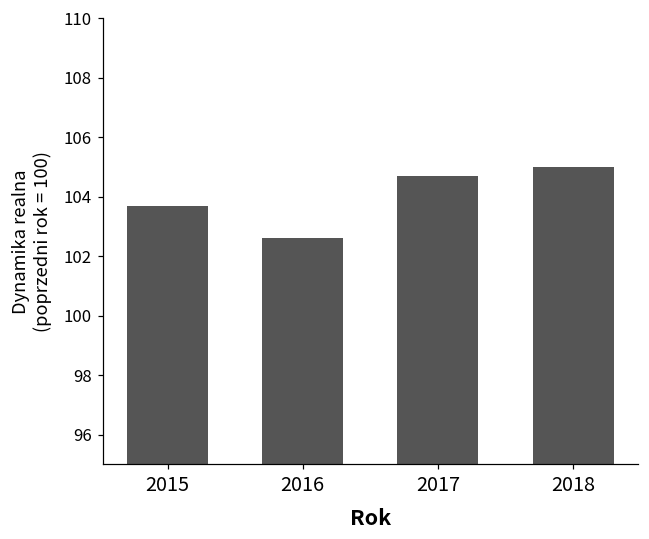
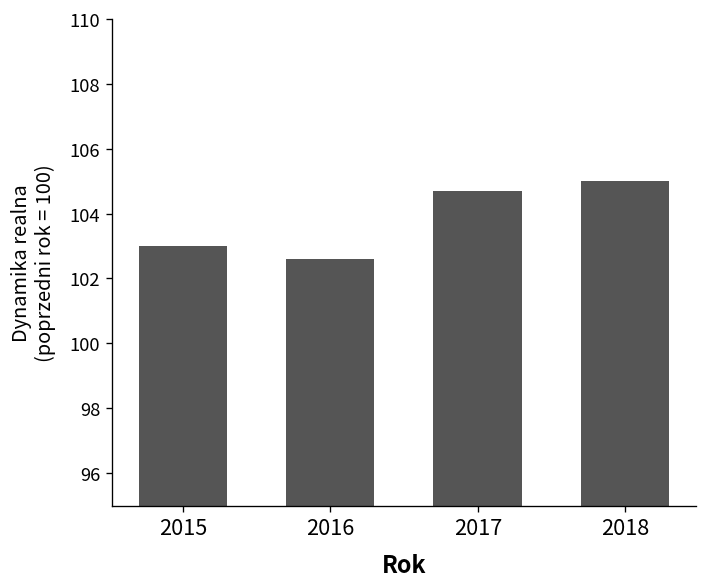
2015: 103.7 -> 103.0
